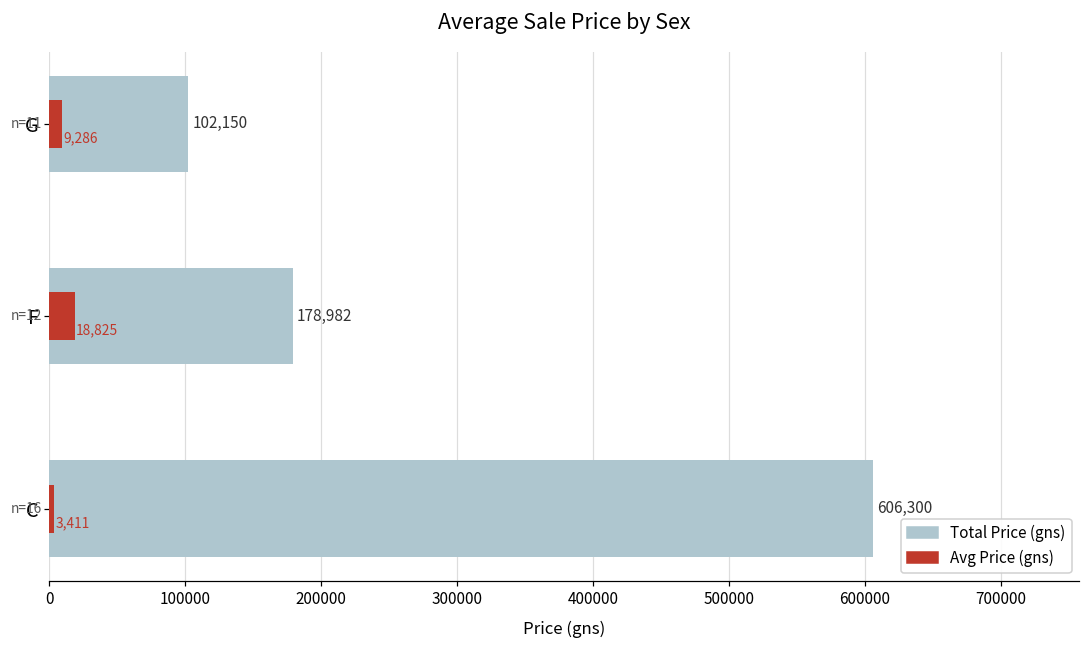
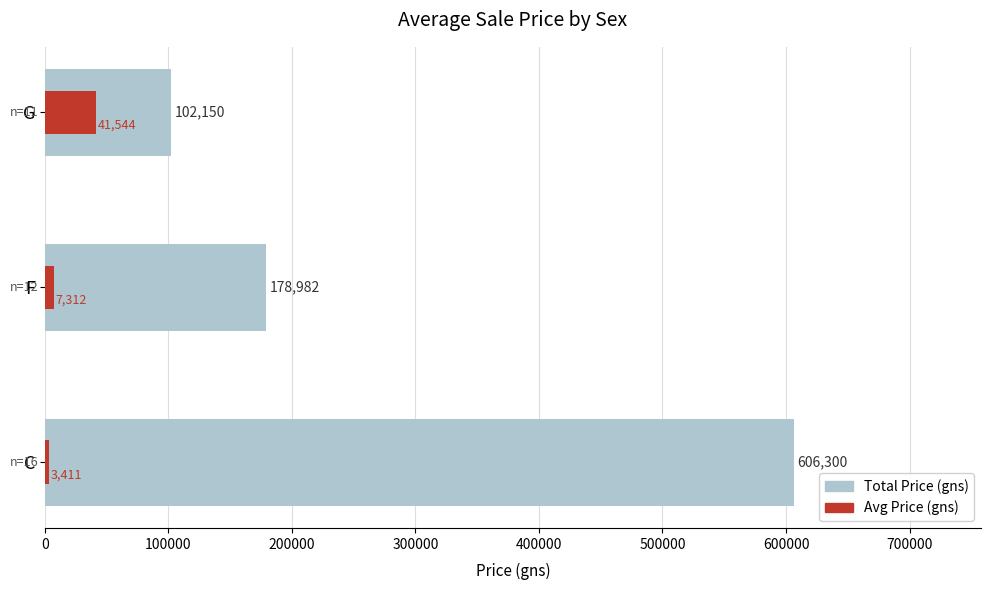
Avg Price (gns), G: 9,286 -> 41,544
Avg Price (gns), F: 18,825 -> 7,312
